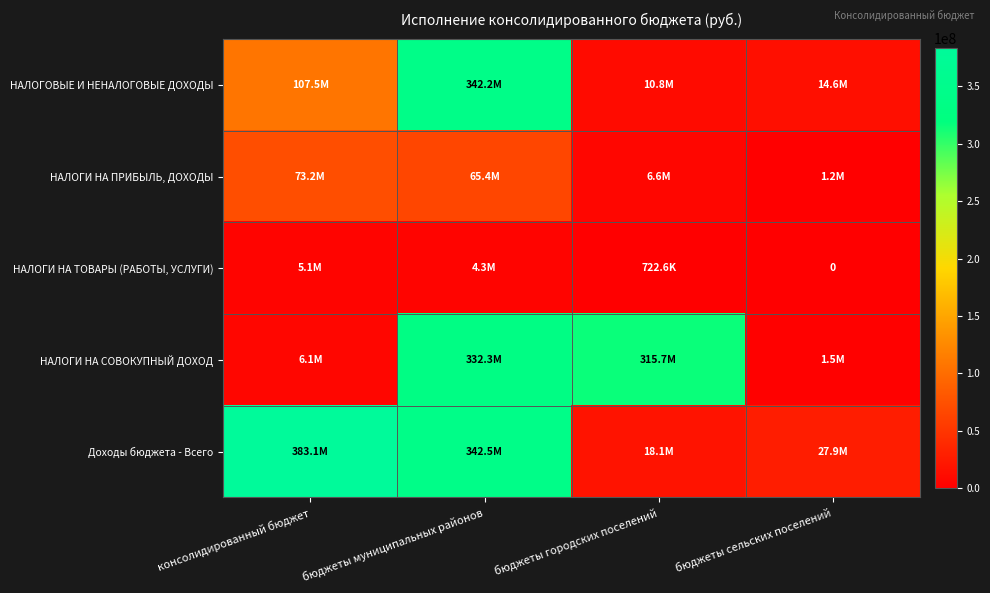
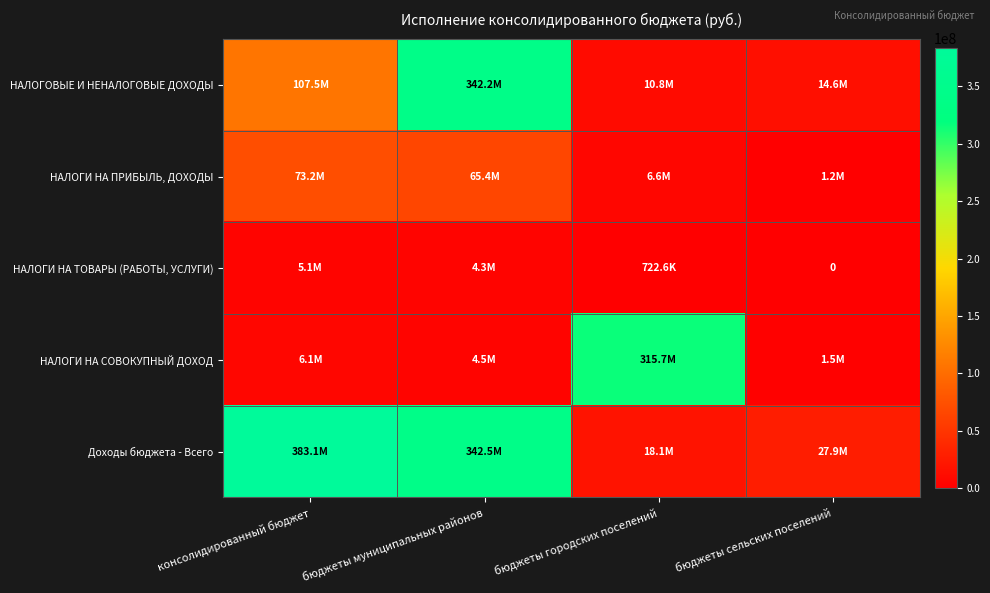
НАЛОГИ НА СОВОКУПНЫЙ ДОХОД, бюджеты муниципальных районов: 332.3M -> 4.5M
